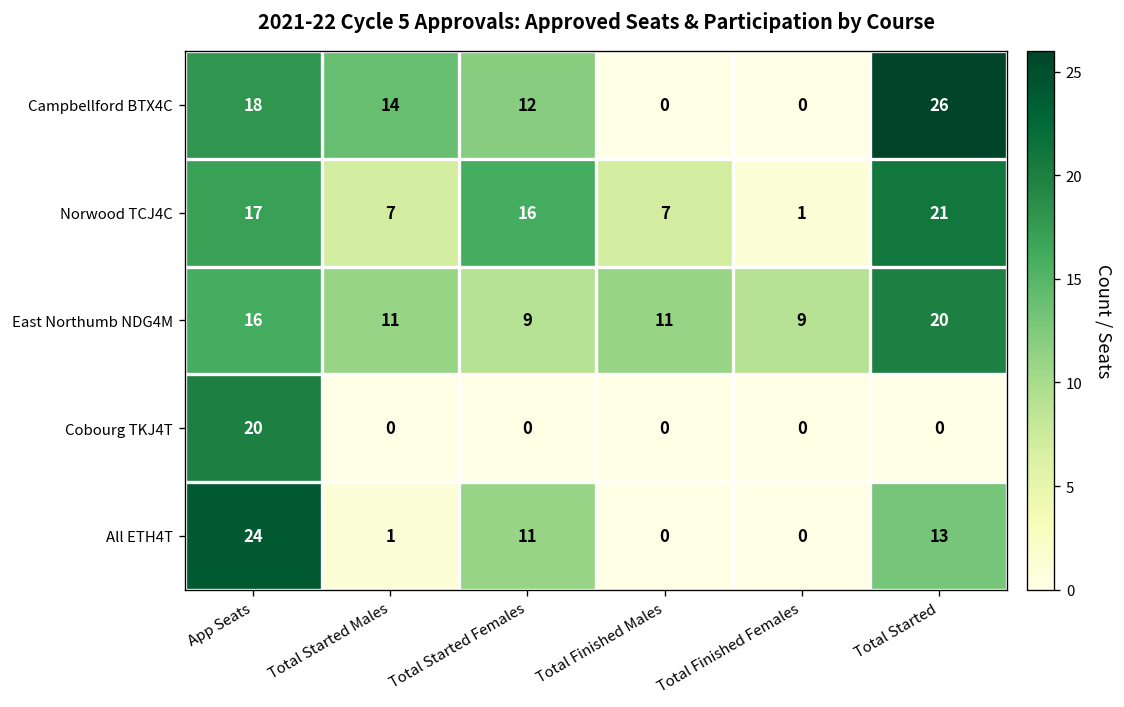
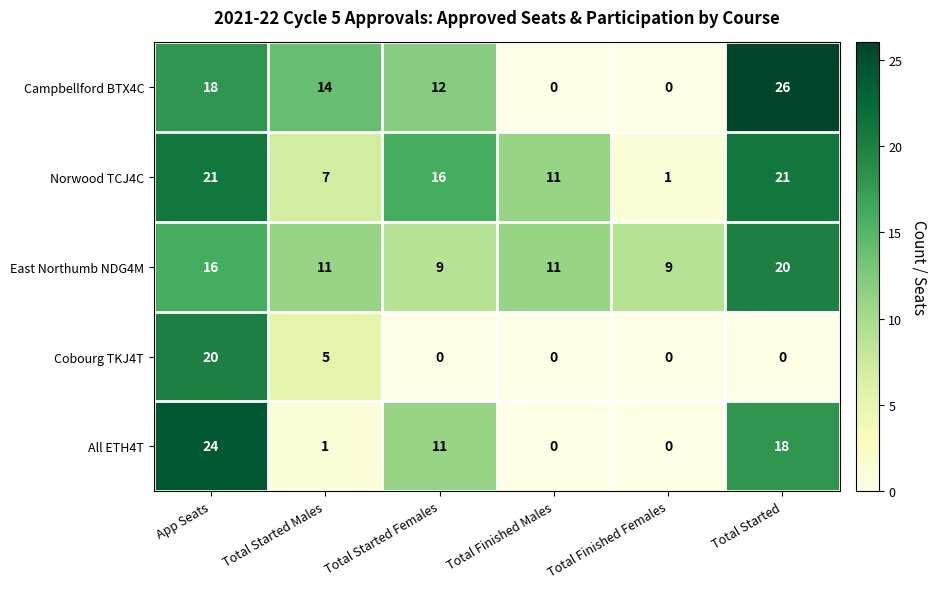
Norwood TCJ4C, App Seats: 17 -> 21
Norwood TCJ4C, Total Finished Males: 7 -> 11
Cobourg TKJ4T, Total Started Males: 0 -> 5
All ETH4T, Total Started: 13 -> 18
